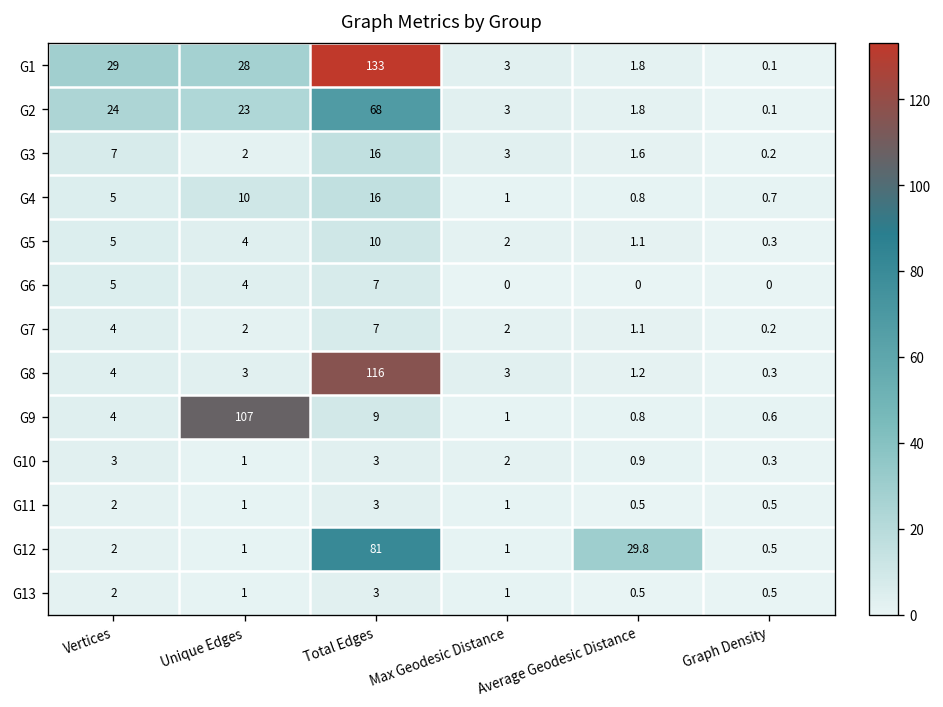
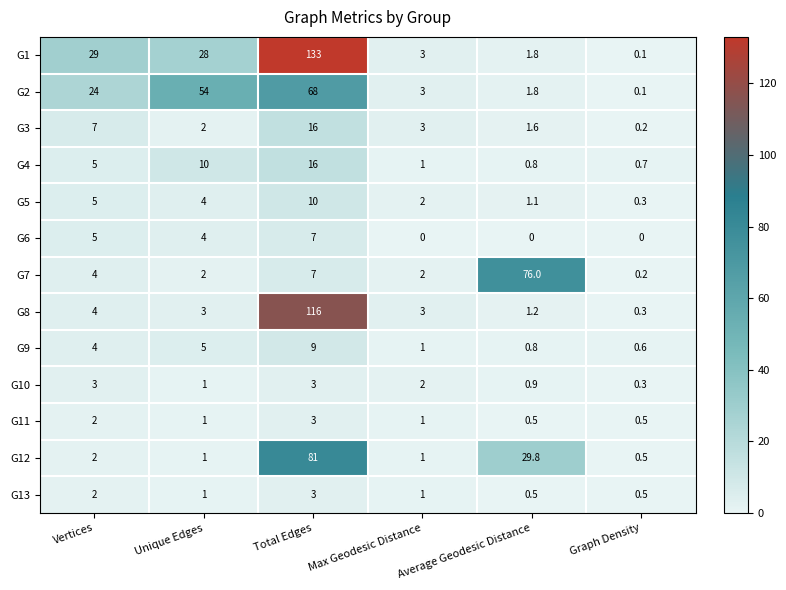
G2, Unique Edges: 23 -> 54
G7, Average Geodesic Distance: 1.1 -> 76.0
G9, Unique Edges: 107 -> 5
